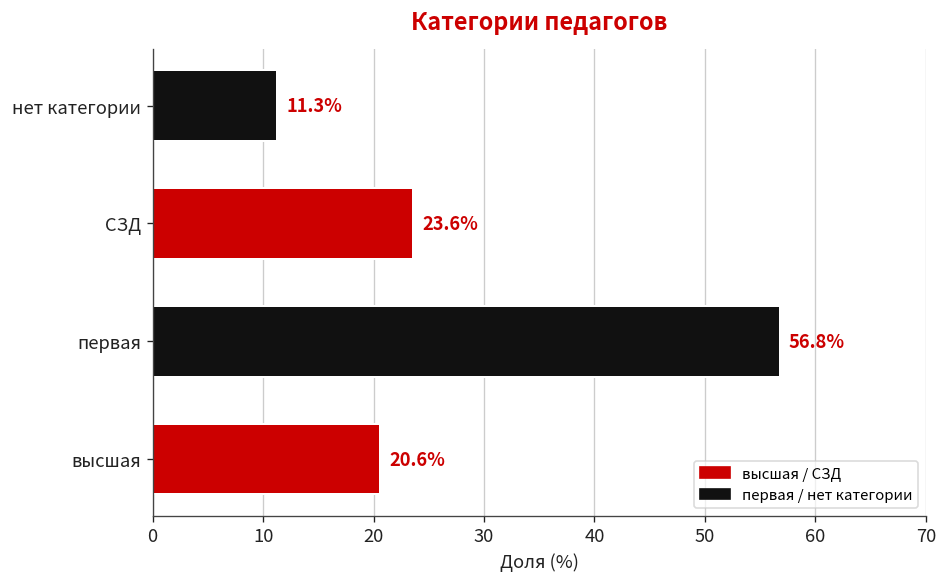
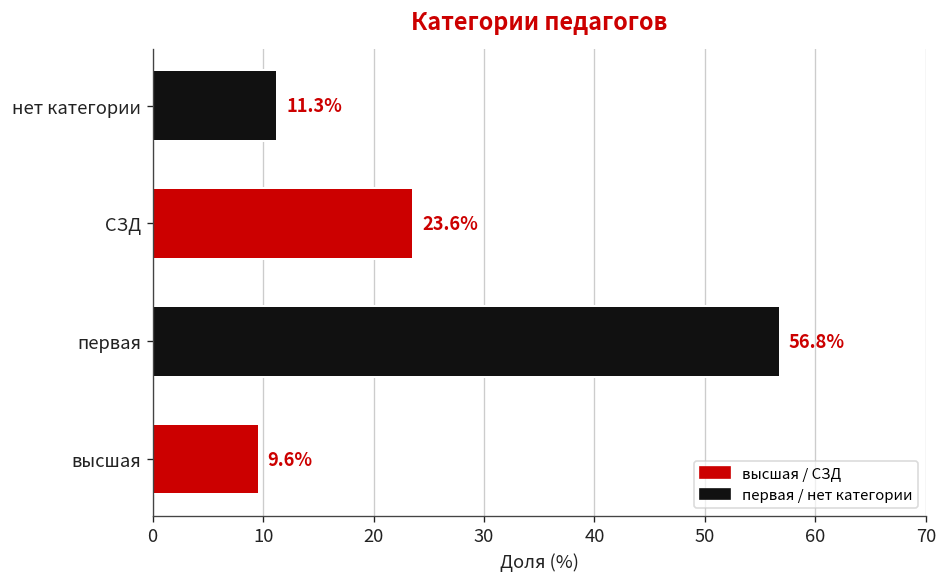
высшая: 20.6% -> 9.6%
